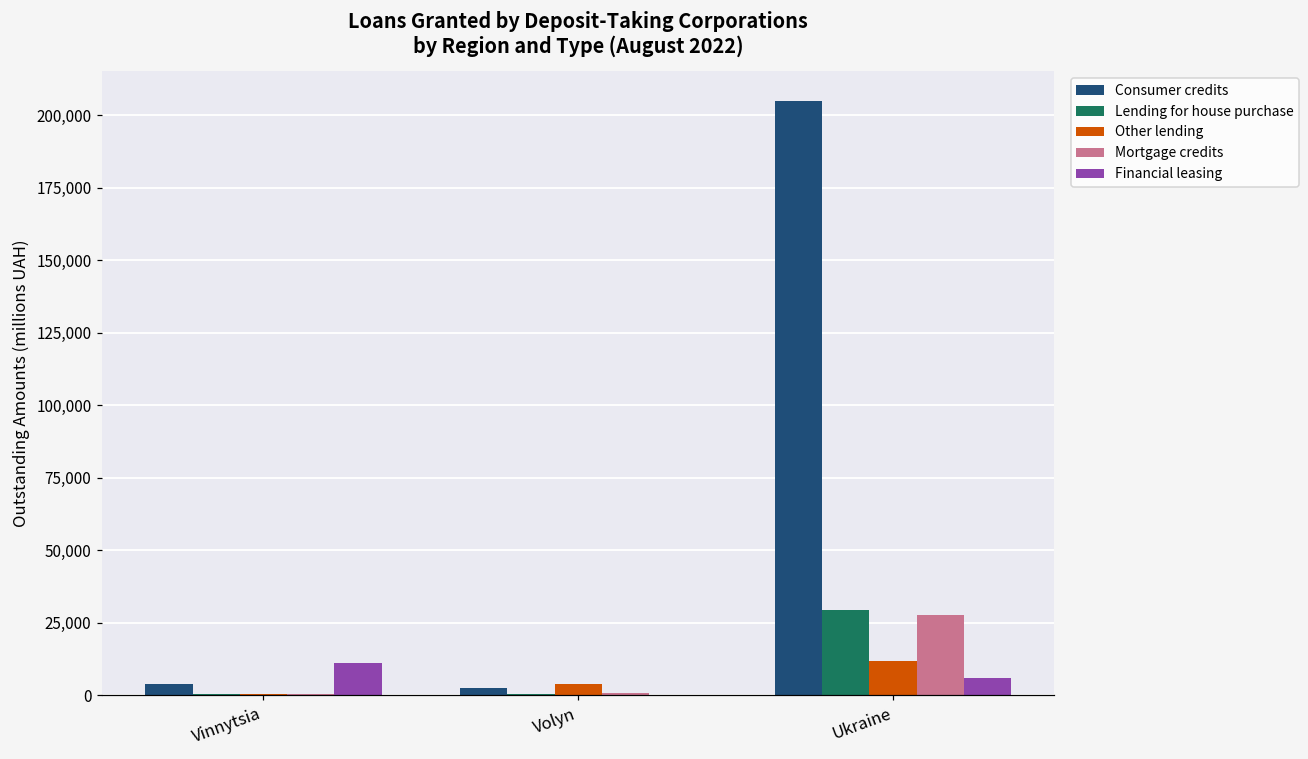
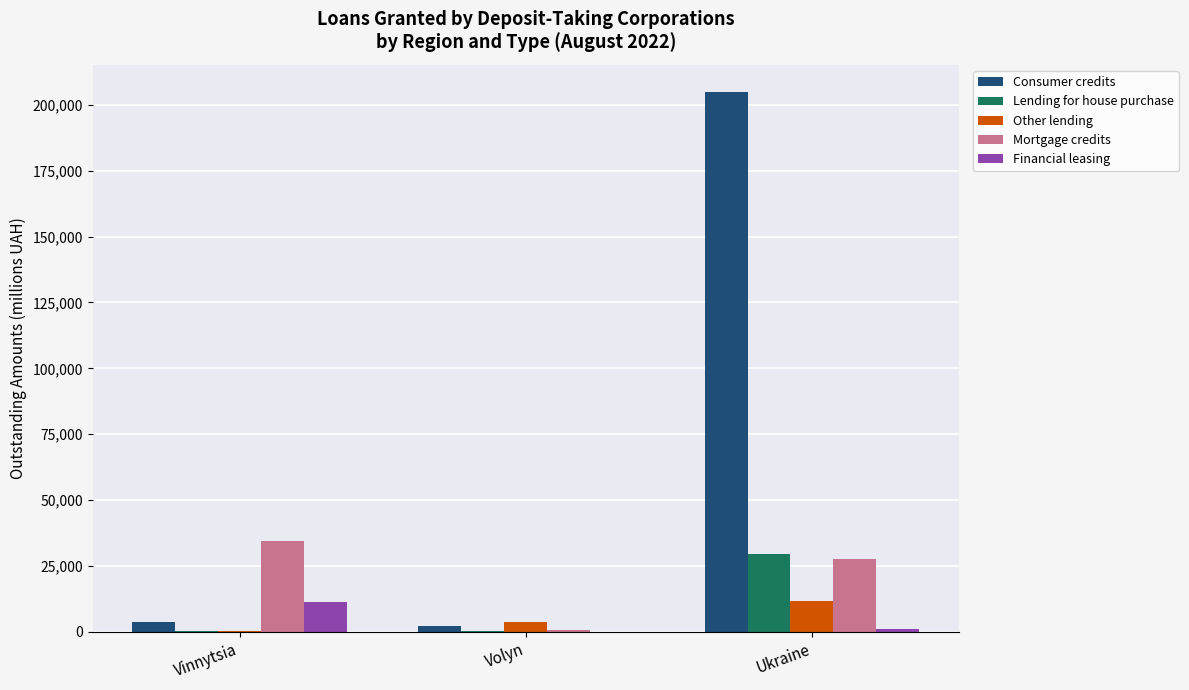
Mortgage credits, Vinnytsia: 0 -> 35,000
Financial leasing, Ukraine: 6,000 -> 1,000
